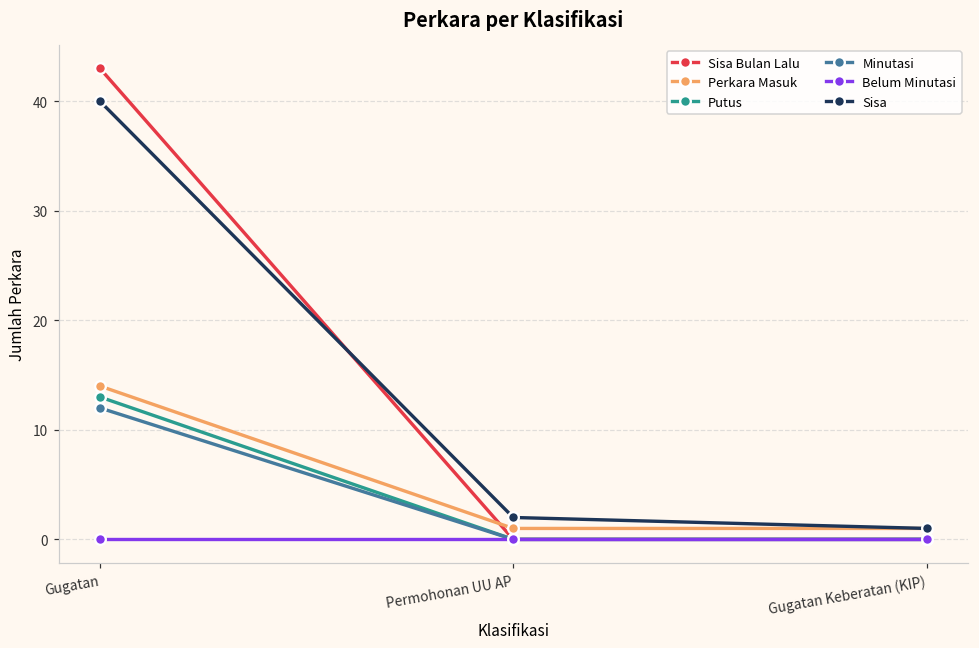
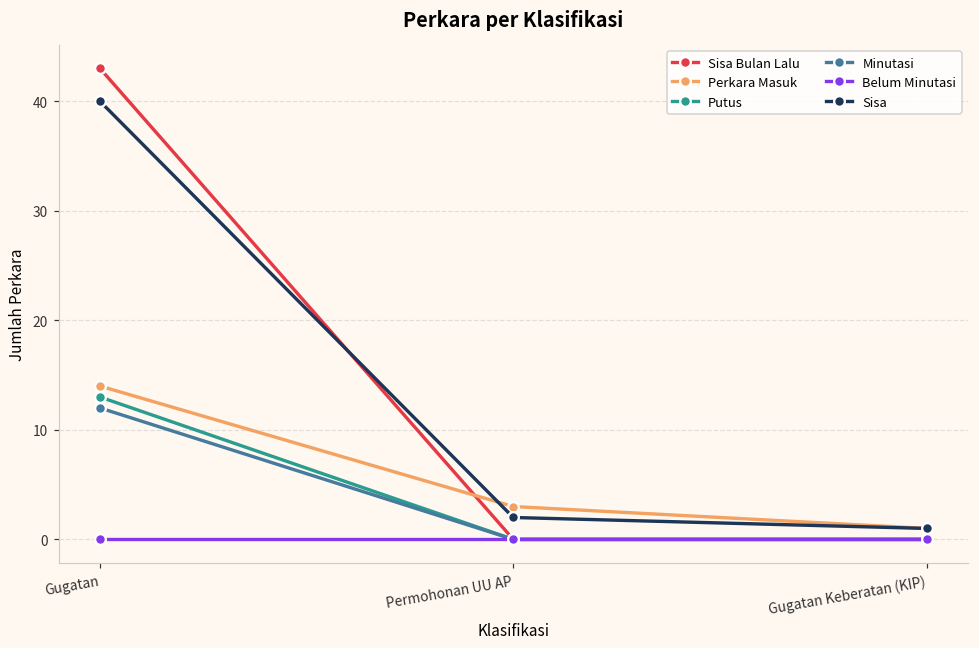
Perkara Masuk, Permohonan UU AP: 1 -> 3
